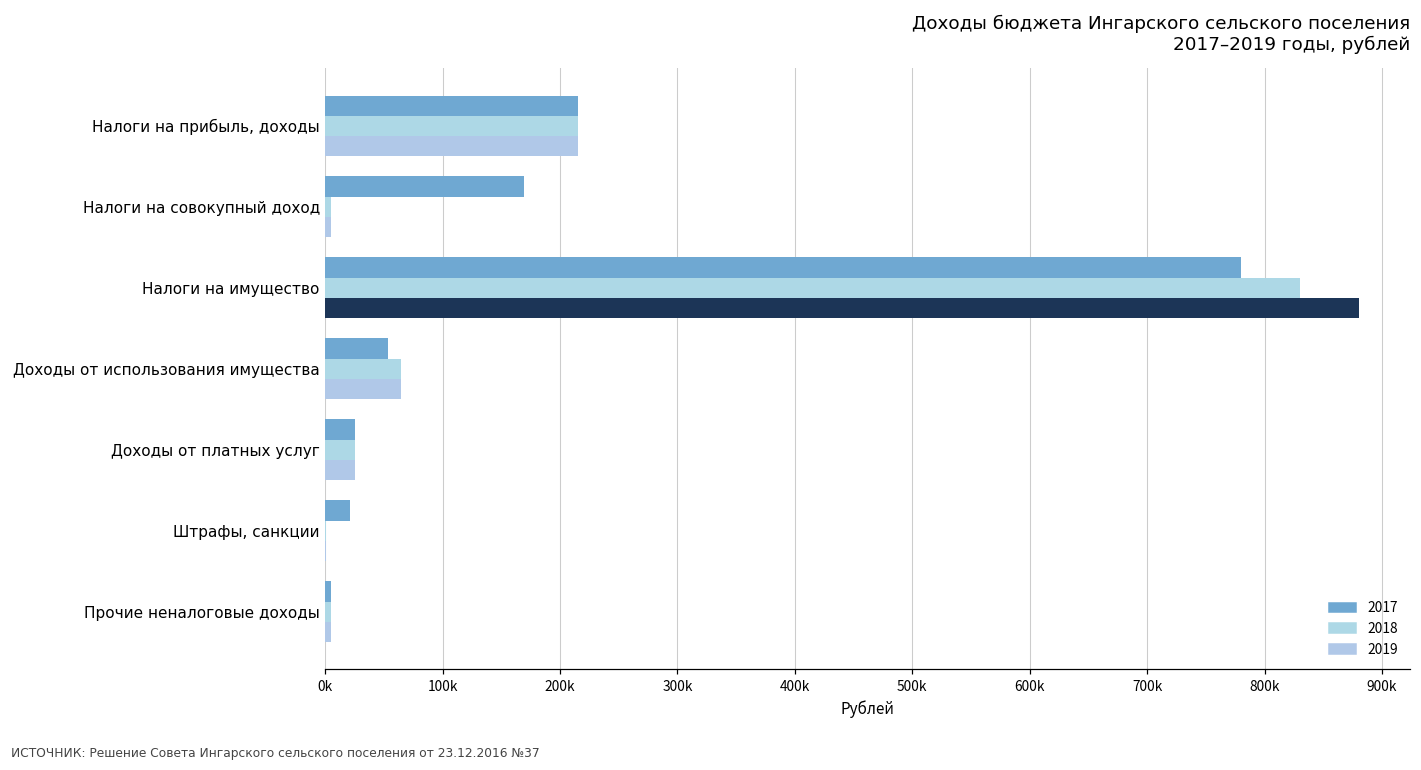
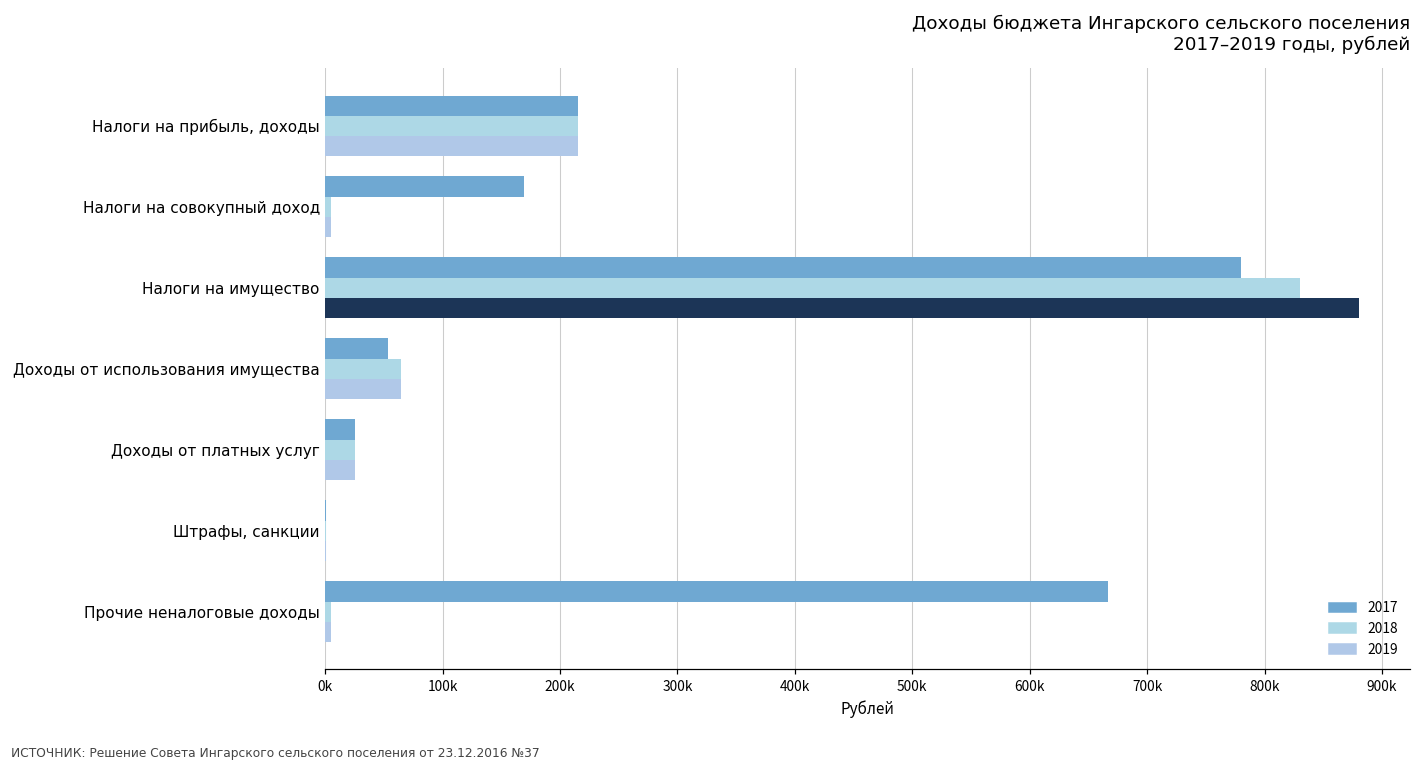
2017, Штрафы, санкции: 21000 -> 1000
2017, Прочие неналоговые доходы: 5000 -> 666000
